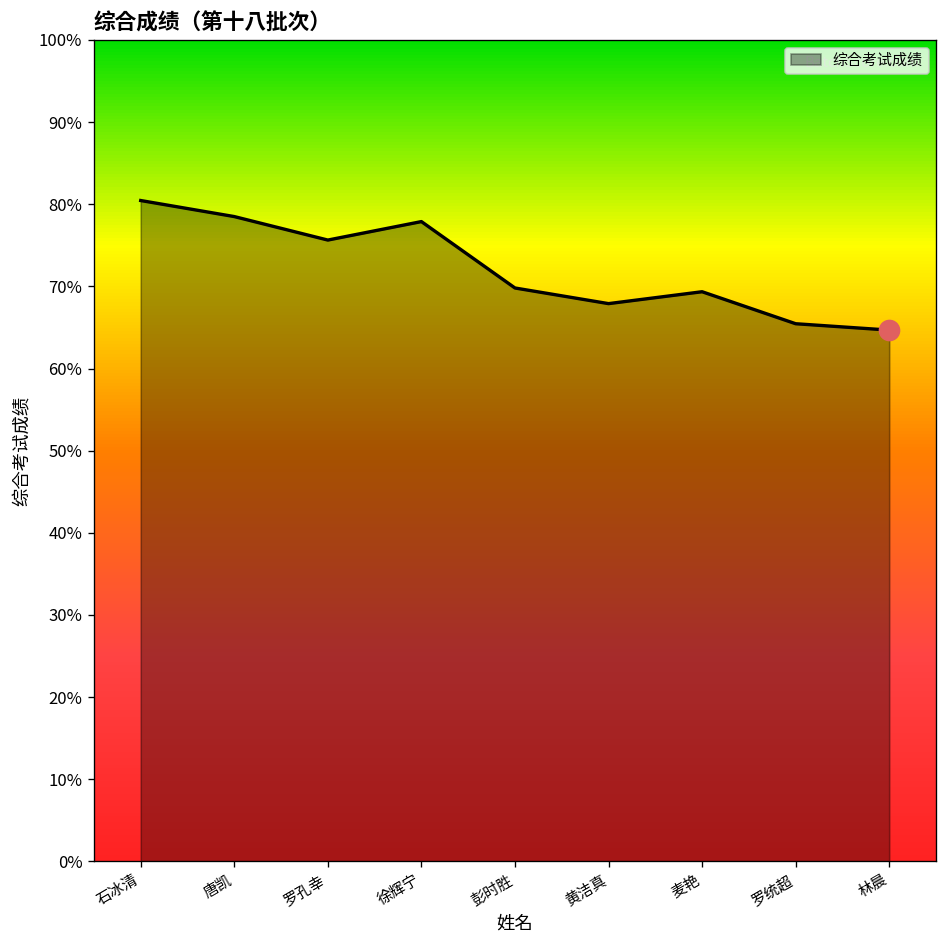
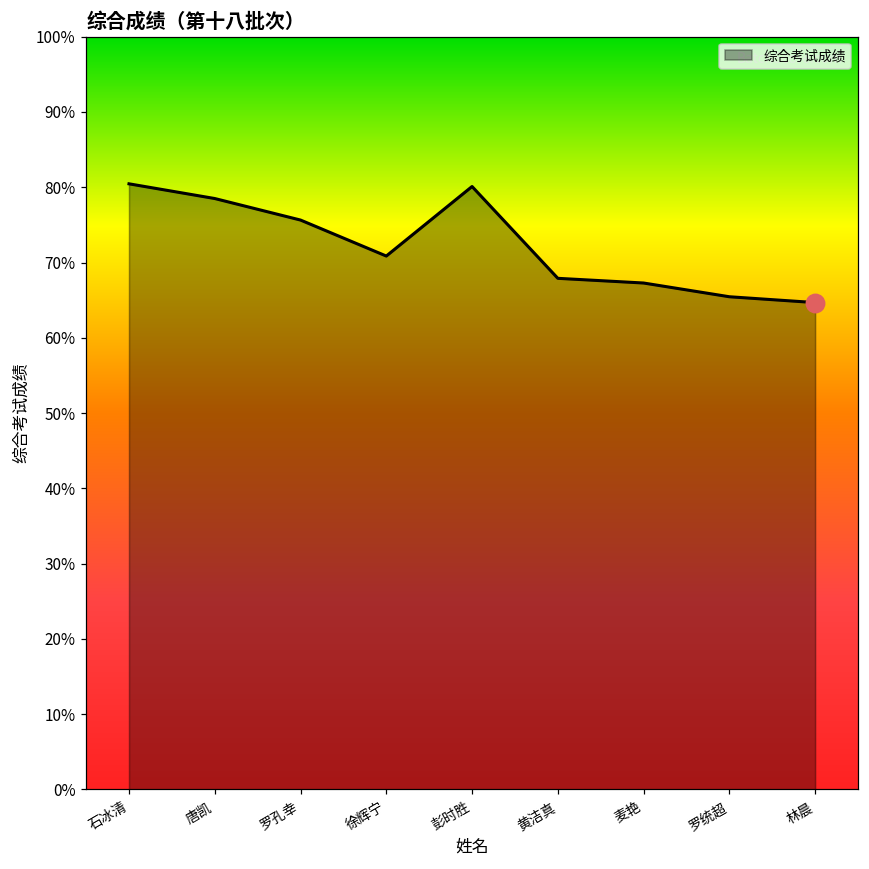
综合考试成绩, 徐辉宁: 78% -> 71%
综合考试成绩, 彭时胜: 70% -> 80%
综合考试成绩, 麦艳: 69% -> 67%
